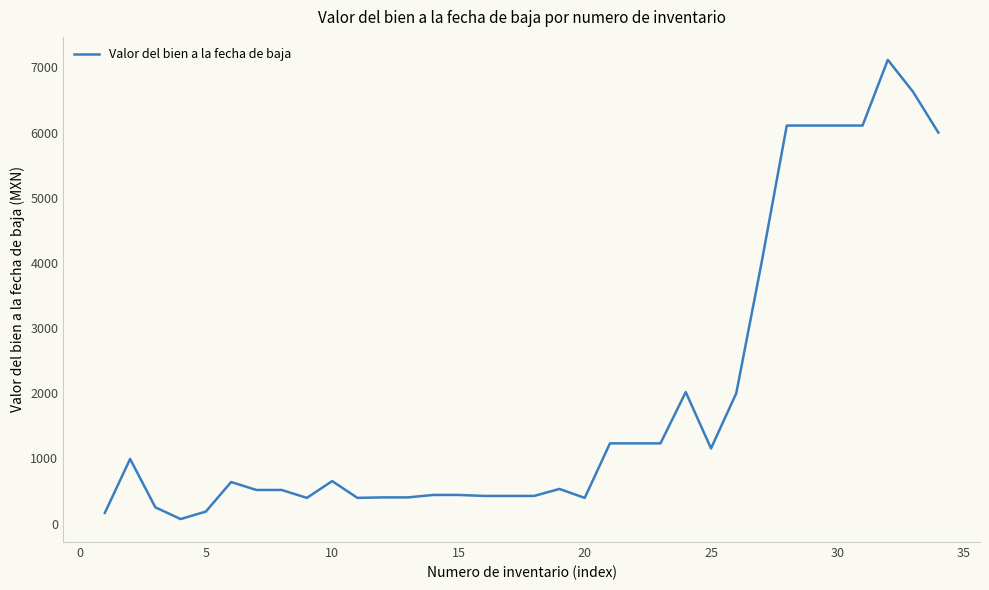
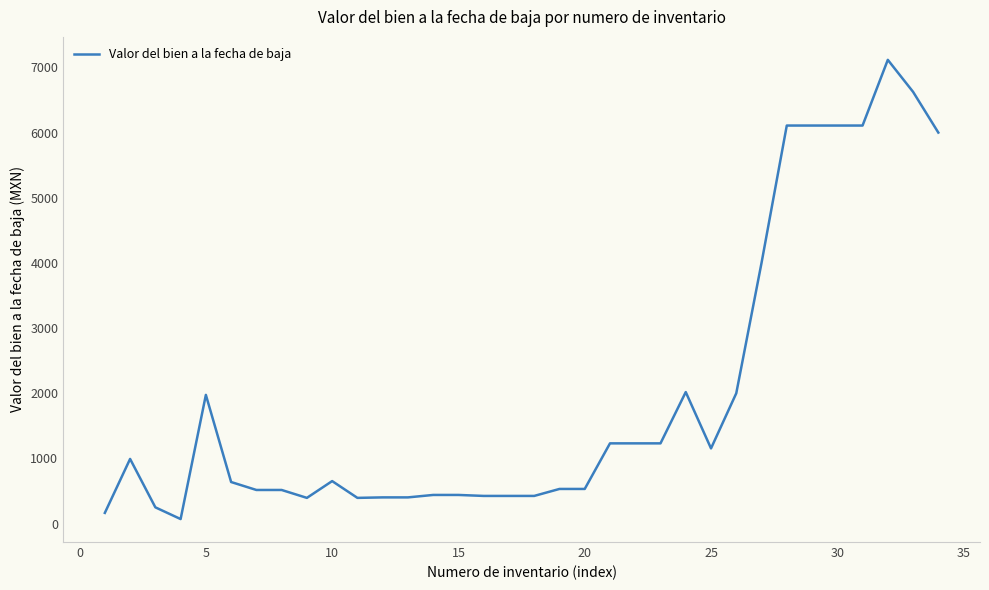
5: 200 -> 2000
20: 400 -> 500
